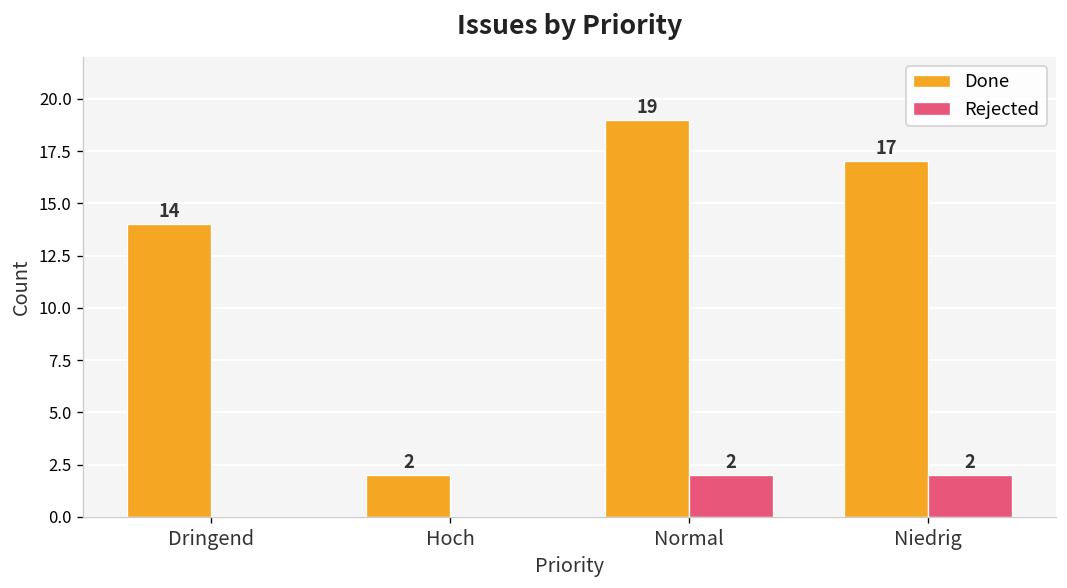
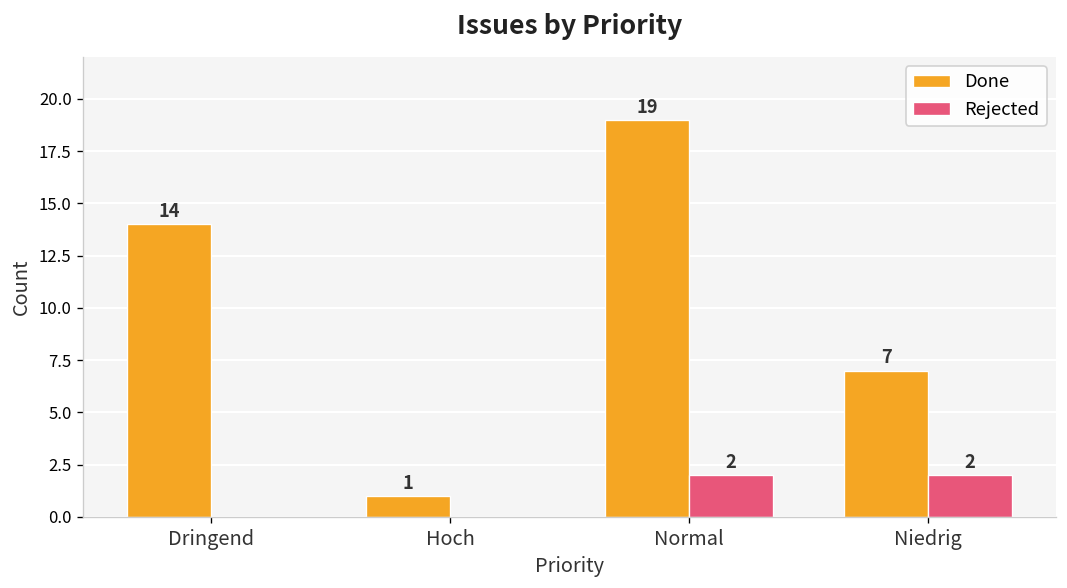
Done, Hoch: 2 -> 1
Done, Niedrig: 17 -> 7
